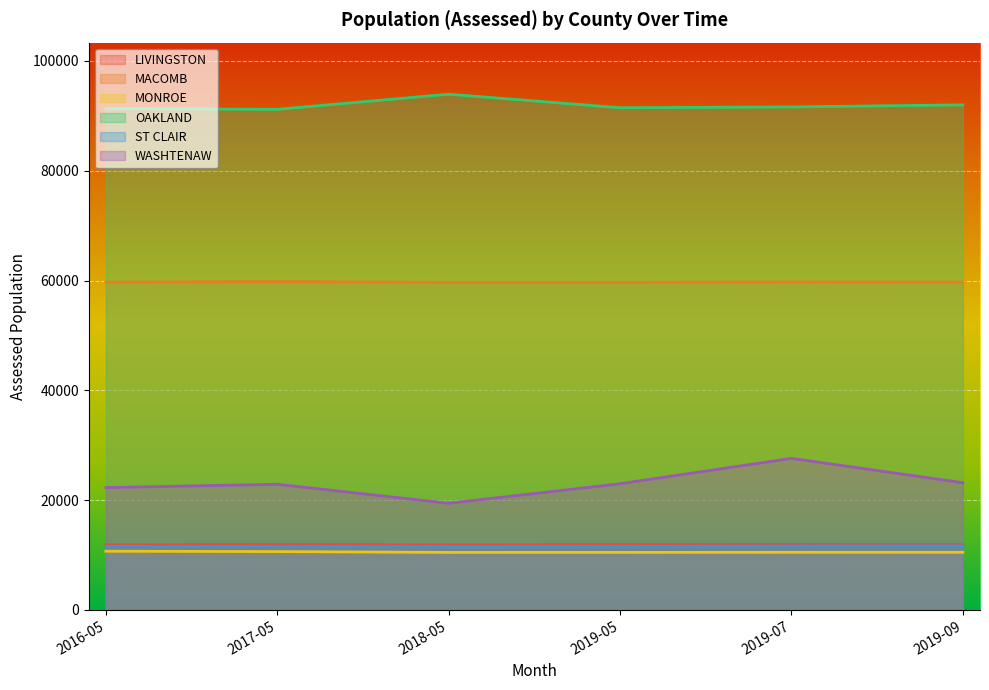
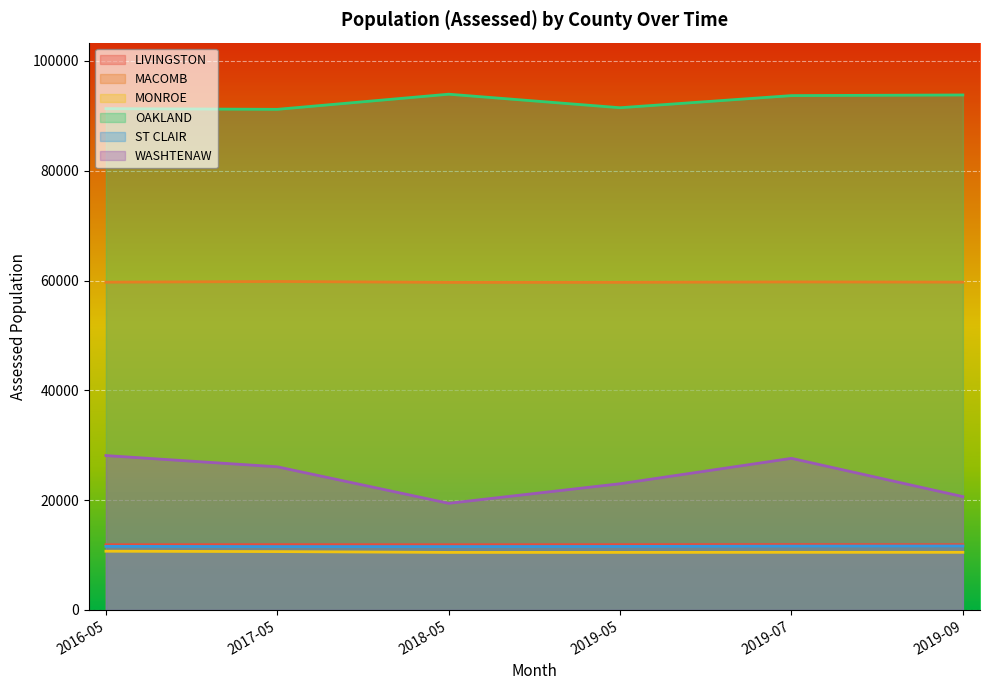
WASHTENAW, 2016-05: 22000 -> 28000
WASHTENAW, 2017-05: 23000 -> 26000
OAKLAND, 2019-07: 92000 -> 94000
OAKLAND, 2019-09: 92000 -> 94000
WASHTENAW, 2019-09: 23000 -> 21000
